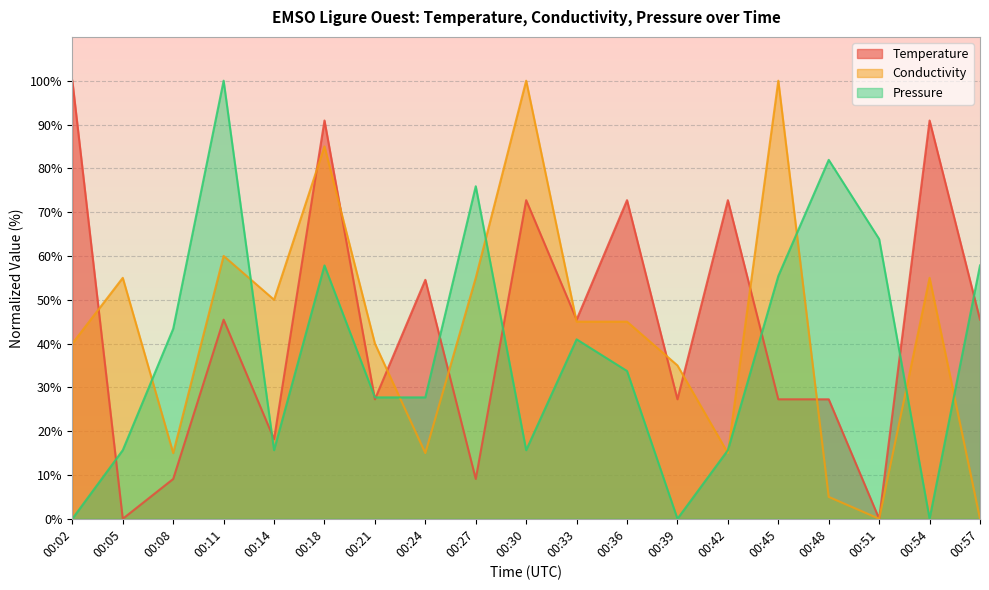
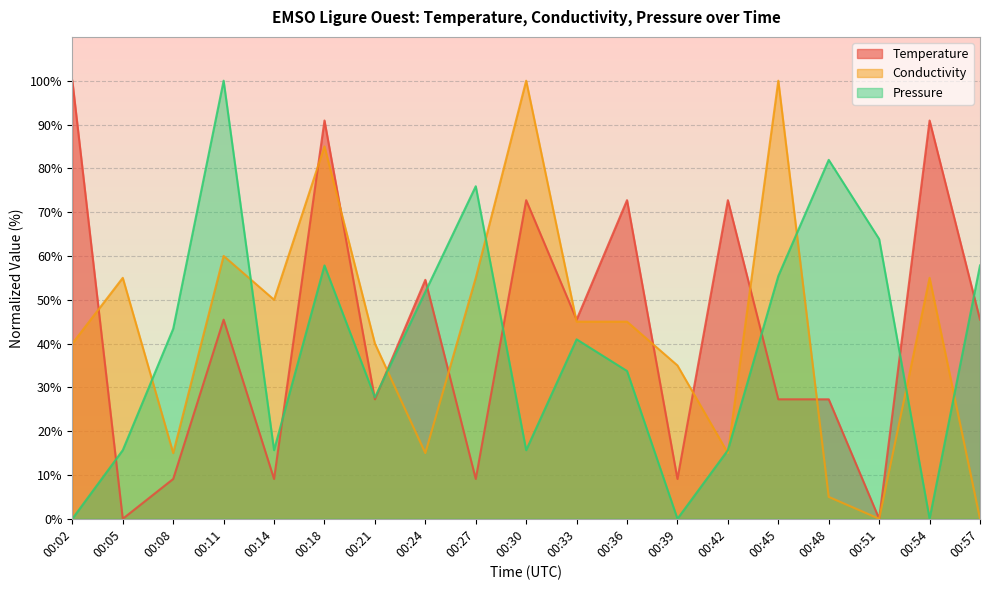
Temperature, 00:14: 18% -> 9%
Pressure, 00:24: 28% -> 52%
Temperature, 00:39: 27% -> 9%
